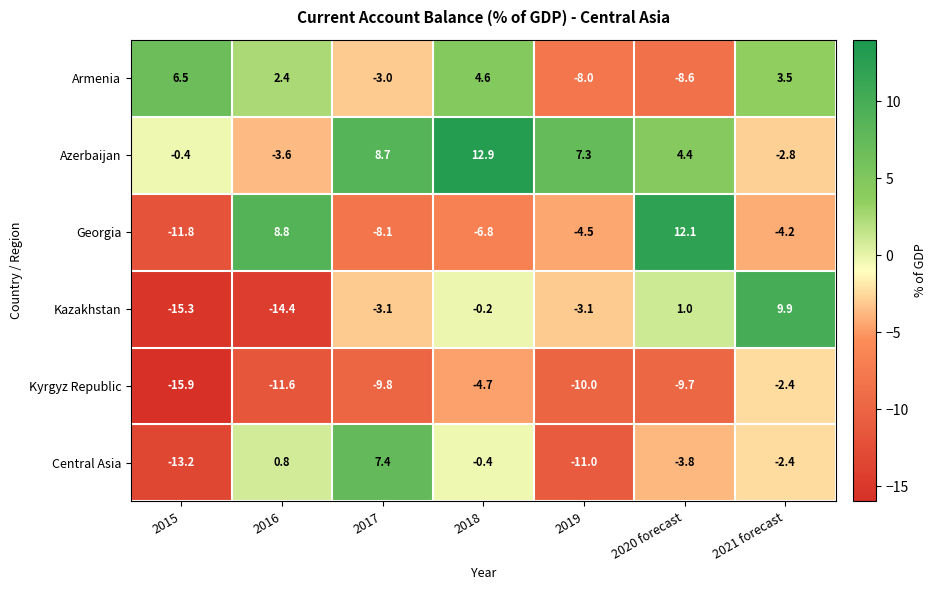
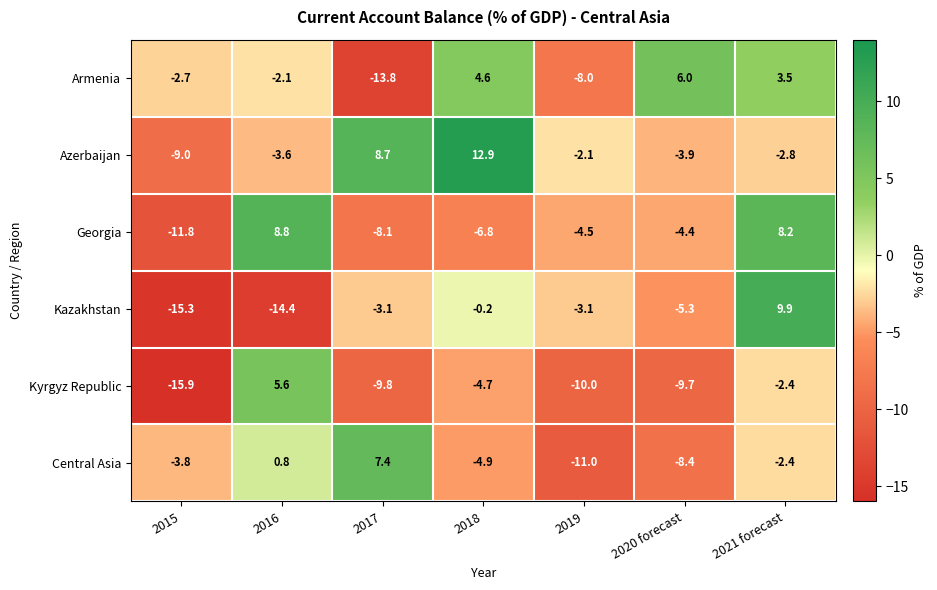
Armenia, 2015: 6.5 -> -2.7
Armenia, 2016: 2.4 -> -2.1
Armenia, 2017: -3.0 -> -13.8
Armenia, 2020 forecast: -8.6 -> 6.0
Azerbaijan, 2015: -0.4 -> -9.0
Azerbaijan, 2019: 7.3 -> -2.1
Azerbaijan, 2020 forecast: 4.4 -> -3.9
Georgia, 2020 forecast: 12.1 -> -4.4
Georgia, 2021 forecast: -4.2 -> 8.2
Kazakhstan, 2020 forecast: 1.0 -> -5.3
Kyrgyz Republic, 2016: -11.6 -> 5.6
Central Asia, 2015: -13.2 -> -3.8
Central Asia, 2018: -0.4 -> -4.9
Central Asia, 2020 forecast: -3.8 -> -8.4
